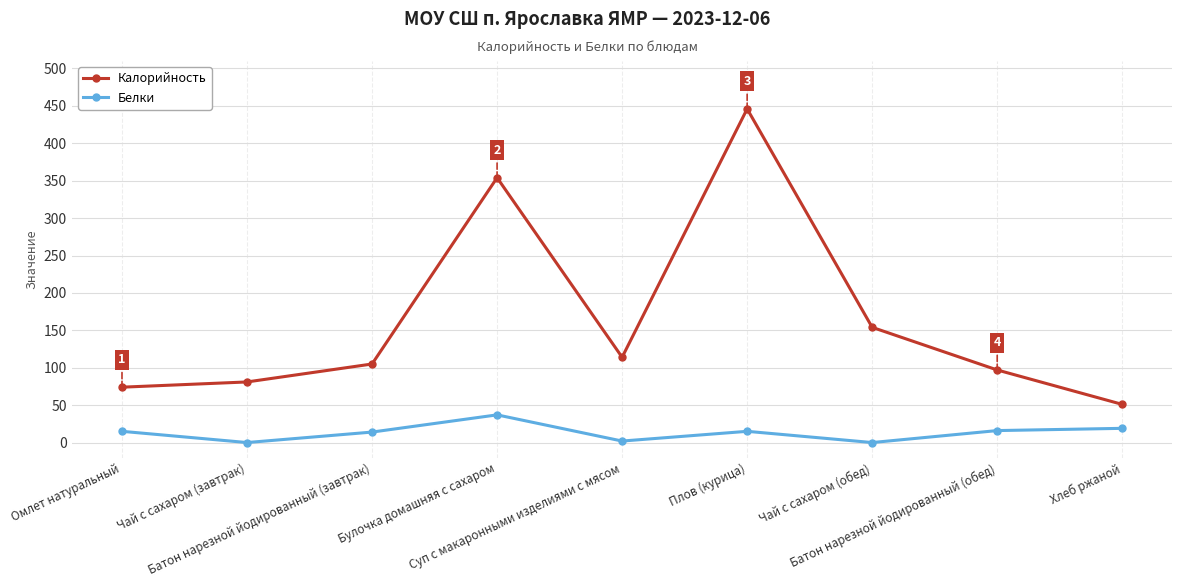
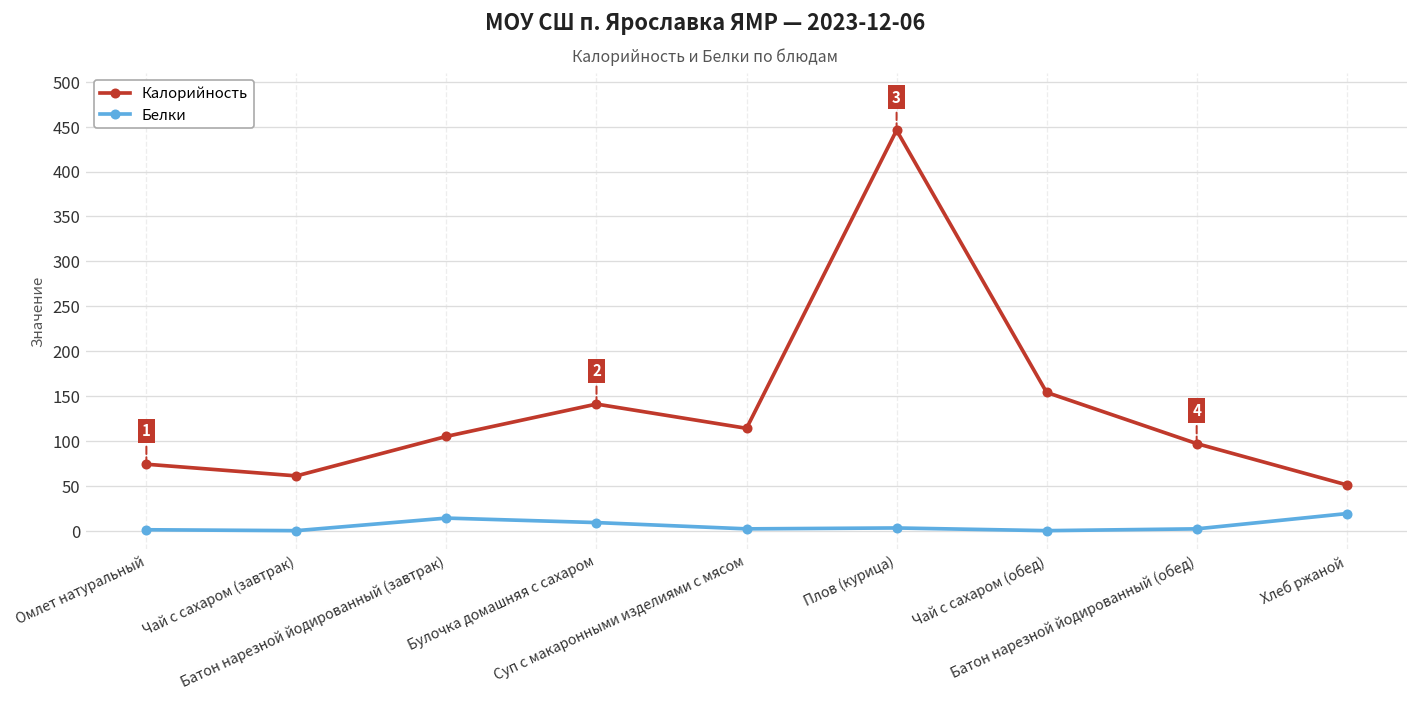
Белки, Омлет натуральный: 20 -> 0
Калорийность, Чай с сахаром (завтрак): 80 -> 60
Калорийность, Булочка домашняя с сахаром: 350 -> 140
Белки, Булочка домашняя с сахаром: 40 -> 10
Белки, Плов (курица): 20 -> 0
Белки, Батон нарезной йодированный (обед): 20 -> 0
